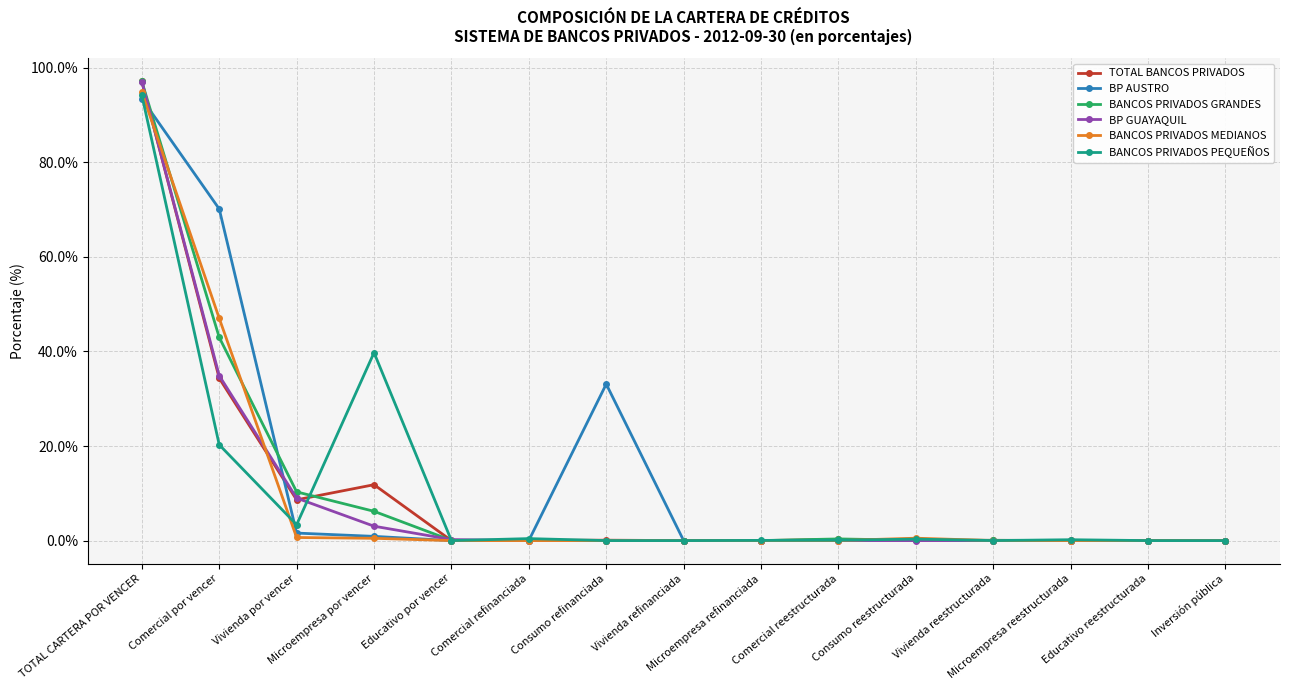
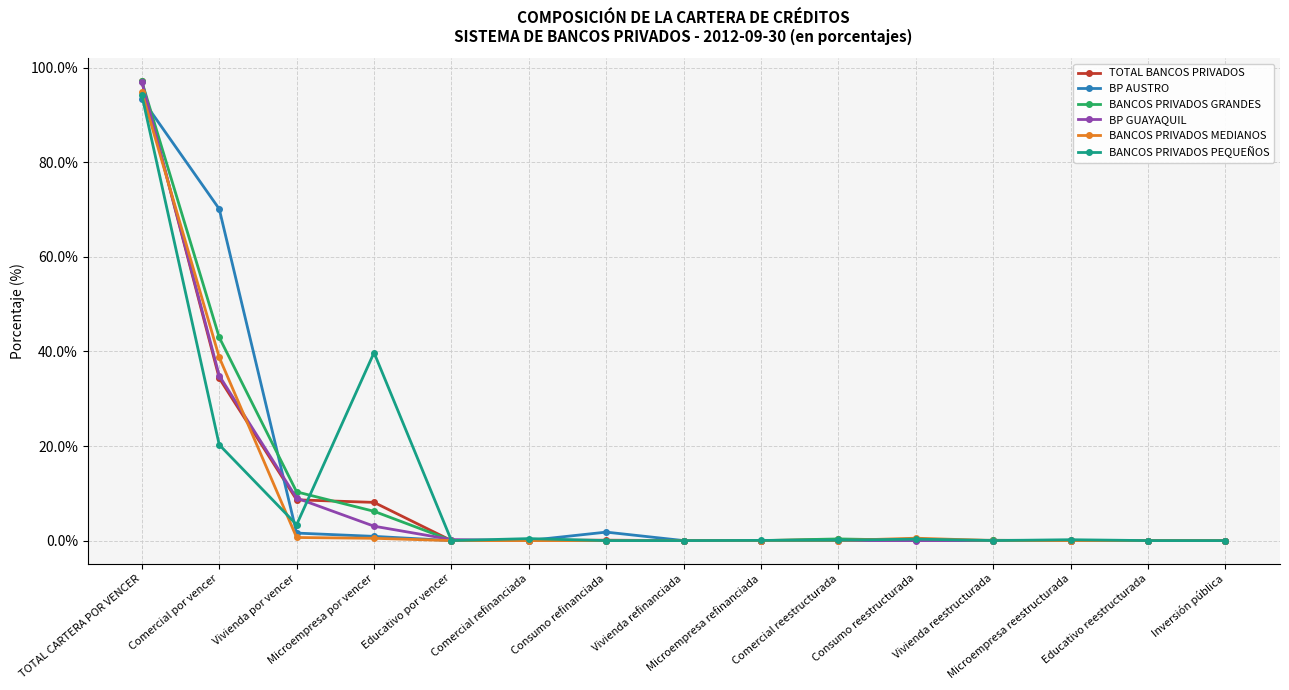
BANCOS PRIVADOS MEDIANOS, Comercial por vencer: 47% -> 39%
TOTAL BANCOS PRIVADOS, Microempresa por vencer: 12% -> 8%
BP AUSTRO, Consumo refinanciada: 33% -> 2%
